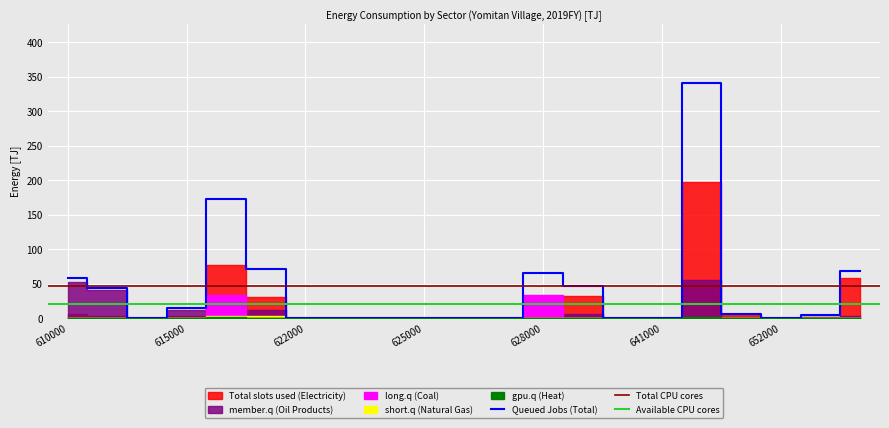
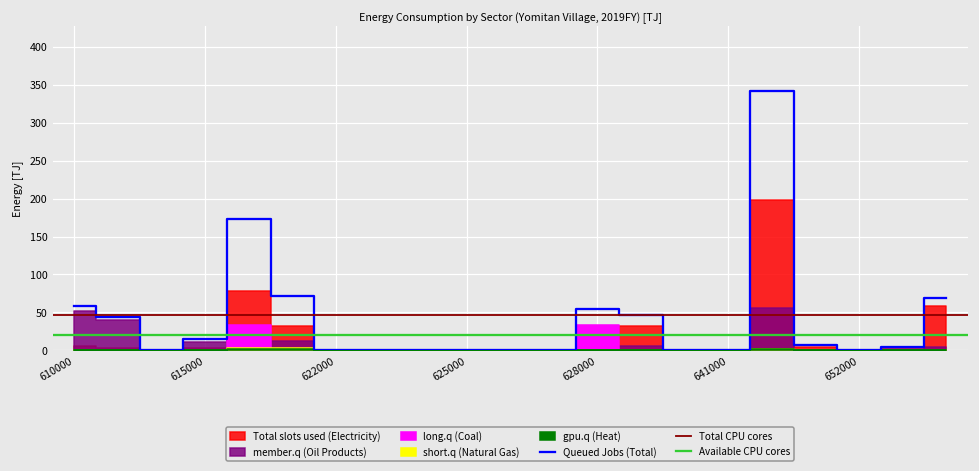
Queued Jobs (Total), 628000: 70 -> 50
